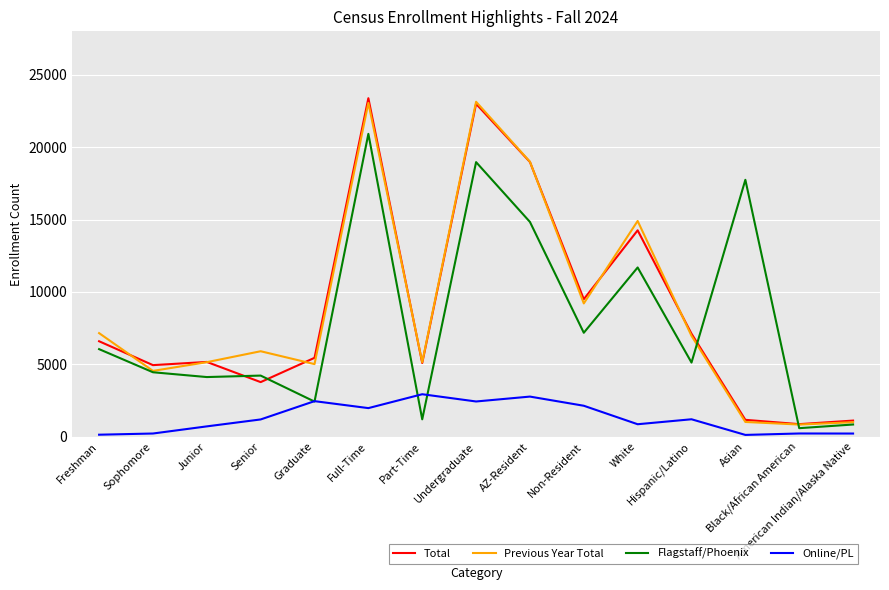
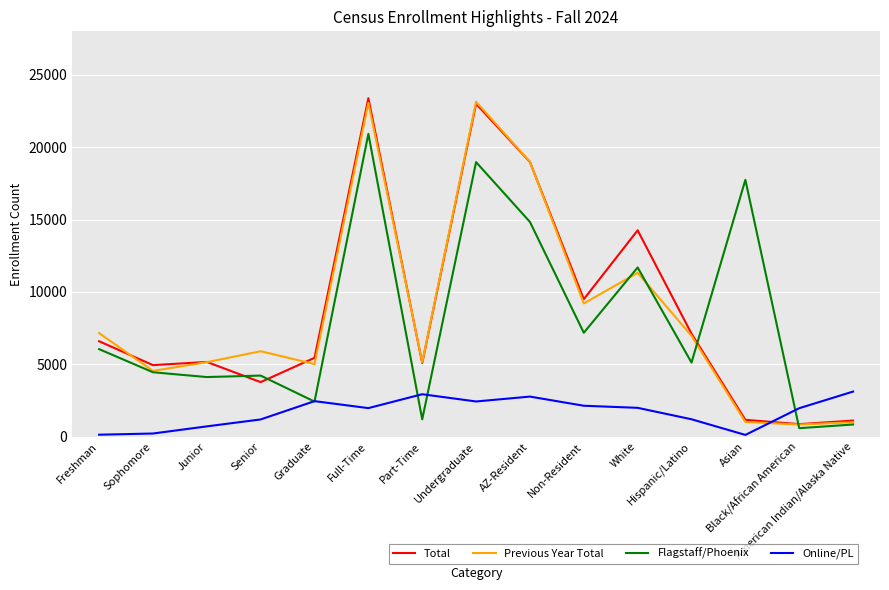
Previous Year Total, White: 14900 -> 11300
Online/PL, White: 900 -> 2000
Online/PL, Black/African American: 200 -> 2000
Online/PL, American Indian/Alaska Native: 200 -> 3100
